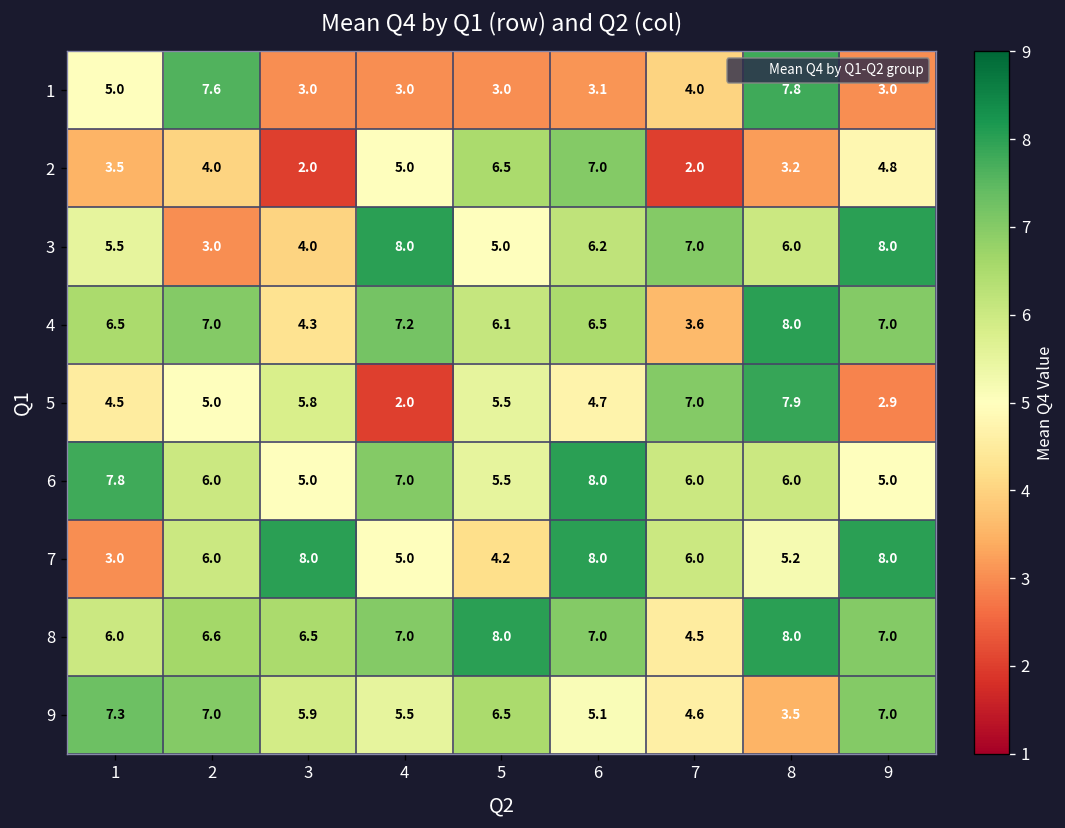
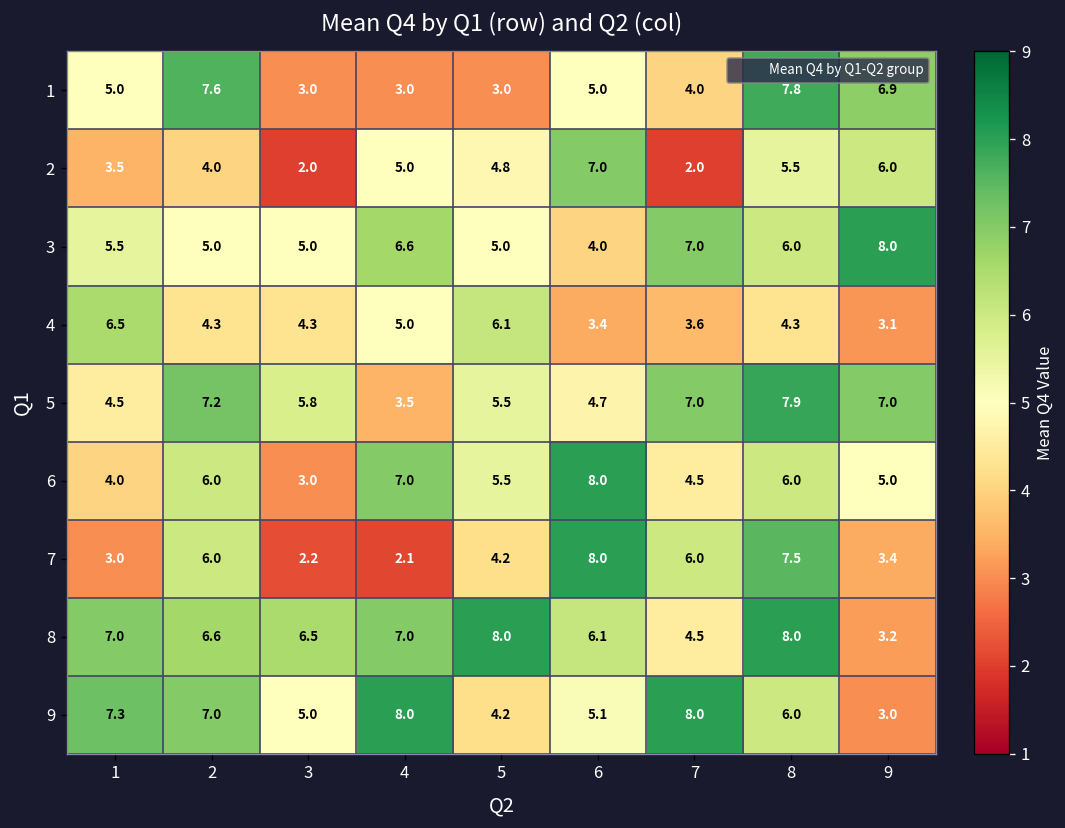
1, 6: 3.1 -> 5.0
1, 9: 3.0 -> 6.9
2, 5: 6.5 -> 4.8
2, 8: 3.2 -> 5.5
2, 9: 4.8 -> 6.0
3, 2: 3.0 -> 5.0
3, 3: 4.0 -> 5.0
3, 4: 8.0 -> 6.6
3, 6: 6.2 -> 4.0
4, 2: 7.0 -> 4.3
4, 4: 7.2 -> 5.0
4, 6: 6.5 -> 3.4
4, 8: 8.0 -> 4.3
4, 9: 7.0 -> 3.1
5, 2: 5.0 -> 7.2
5, 4: 2.0 -> 3.5
5, 9: 2.9 -> 7.0
6, 1: 7.8 -> 4.0
6, 3: 5.0 -> 3.0
6, 7: 6.0 -> 4.5
7, 3: 8.0 -> 2.2
7, 4: 5.0 -> 2.1
7, 8: 5.2 -> 7.5
7, 9: 8.0 -> 3.4
8, 1: 6.0 -> 7.0
8, 6: 7.0 -> 6.1
8, 9: 7.0 -> 3.2
9, 3: 5.9 -> 5.0
9, 4: 5.5 -> 8.0
9, 5: 6.5 -> 4.2
9, 7: 4.6 -> 8.0
9, 8: 3.5 -> 6.0
9, 9: 7.0 -> 3.0
